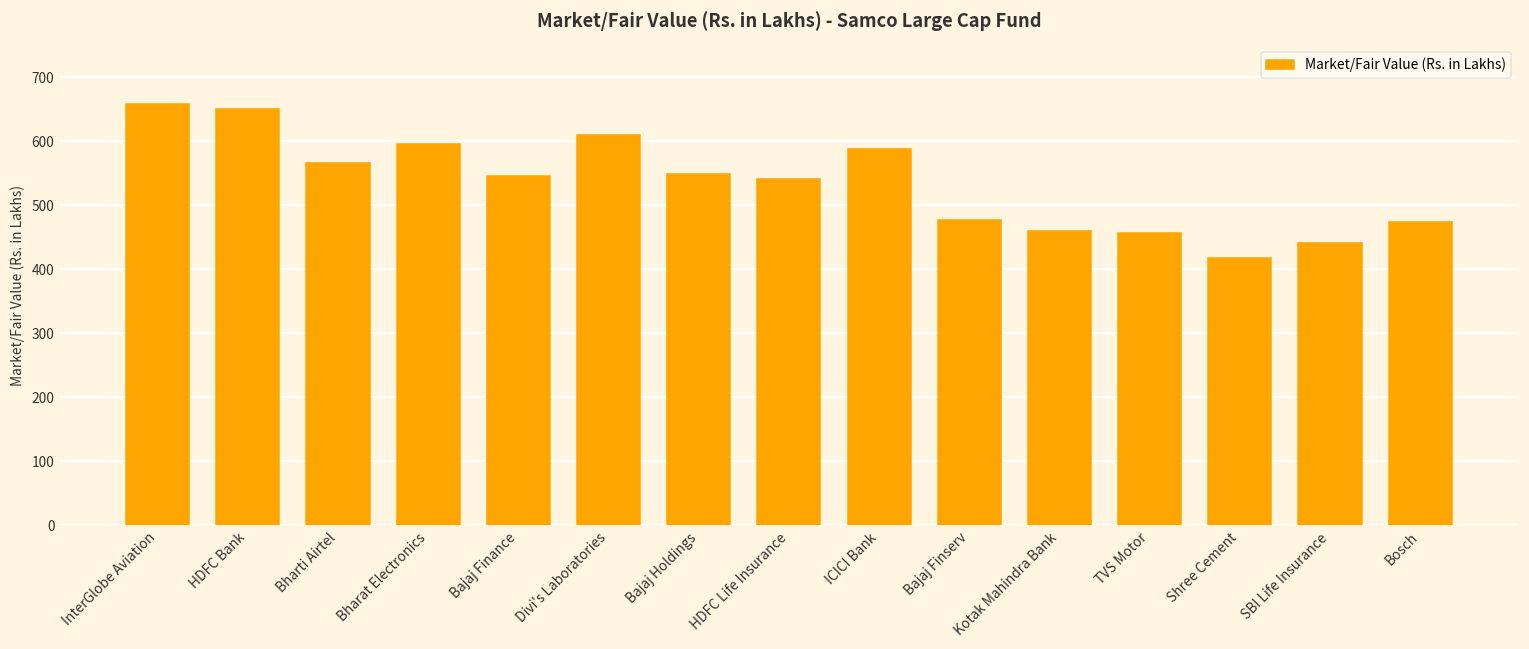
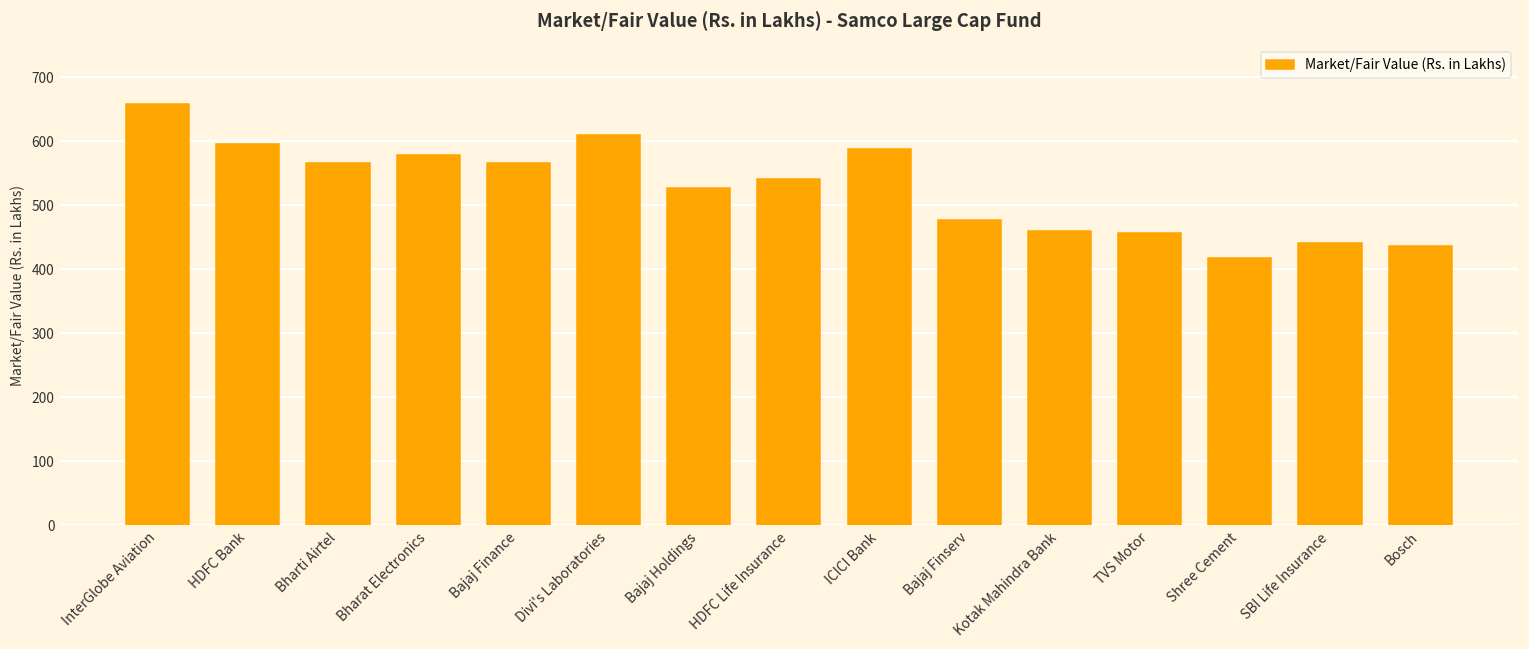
HDFC Bank: 650 -> 600
Bharat Electronics: 600 -> 580
Bajaj Finance: 550 -> 570
Bajaj Holdings: 550 -> 530
Bosch: 470 -> 440
